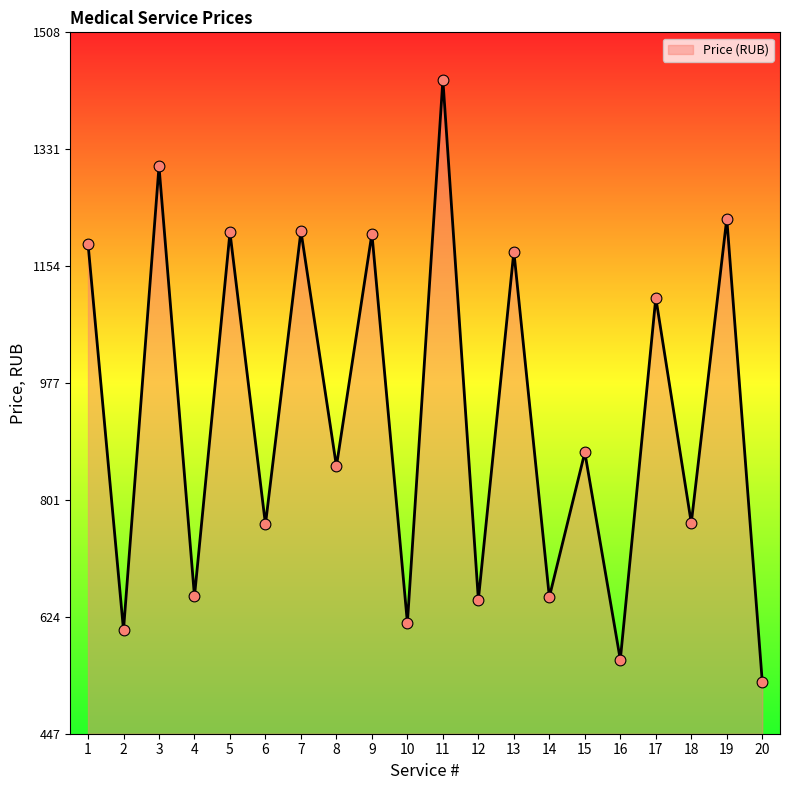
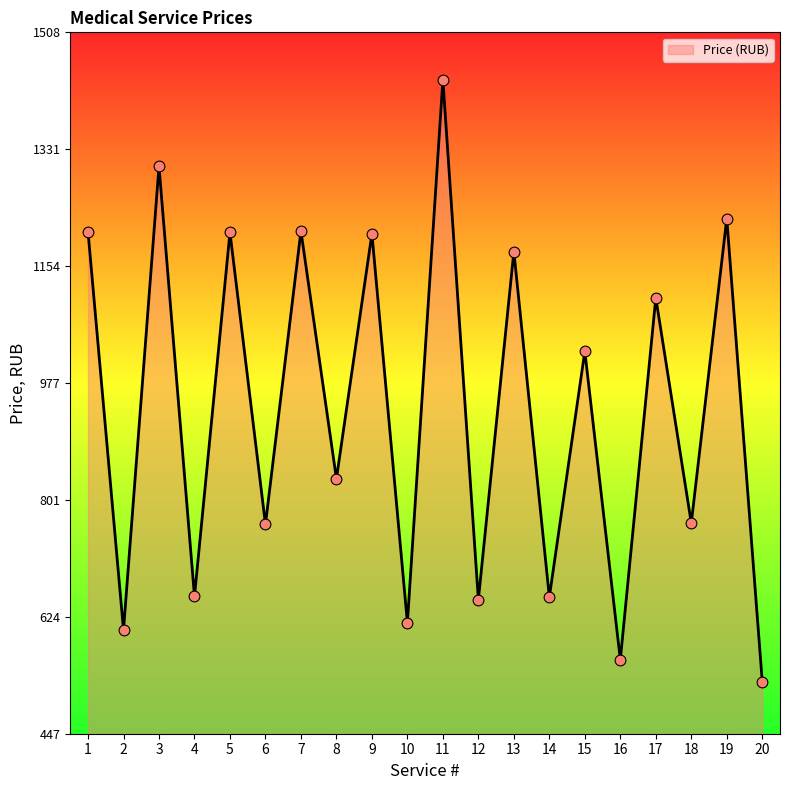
1: 1190 -> 1210
8: 850 -> 830
15: 870 -> 1030
